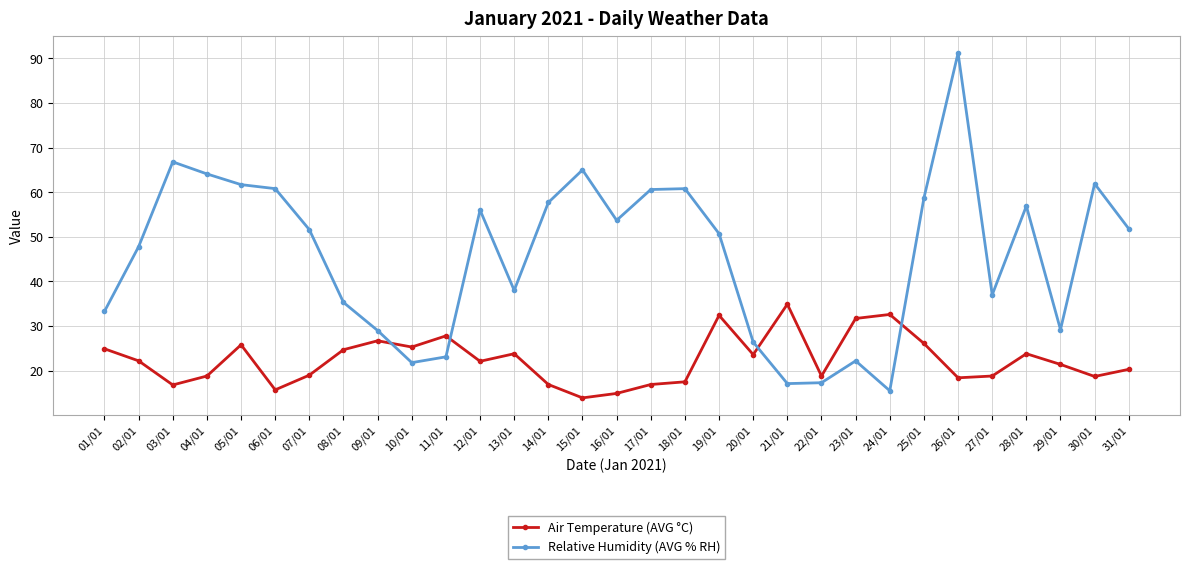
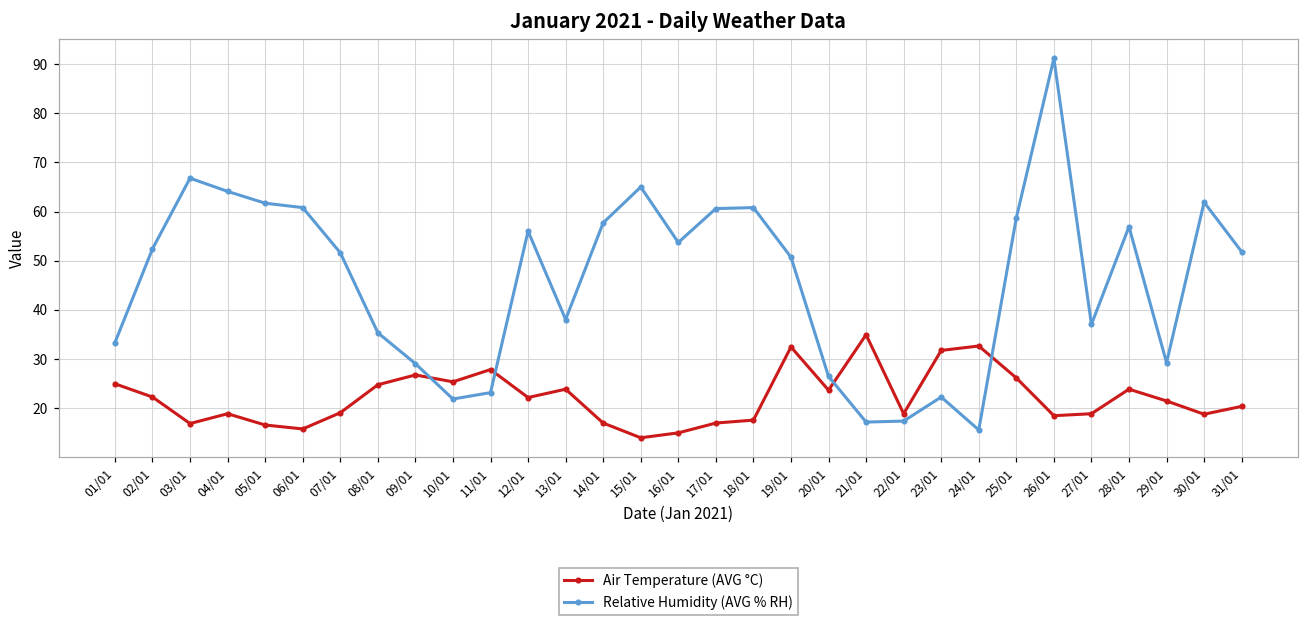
Relative Humidity (AVG % RH), 02/01: 48 -> 52
Air Temperature (AVG °C), 05/01: 26 -> 17
